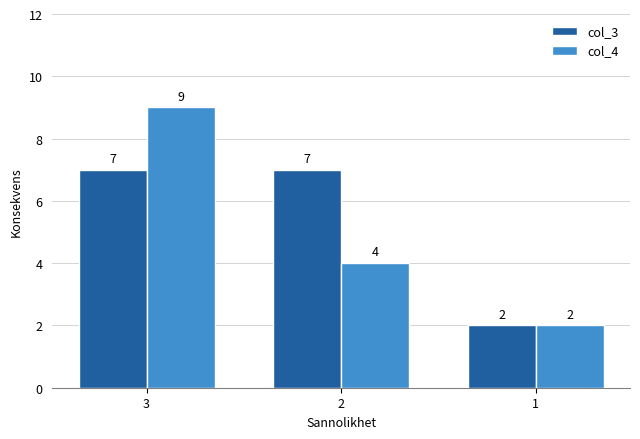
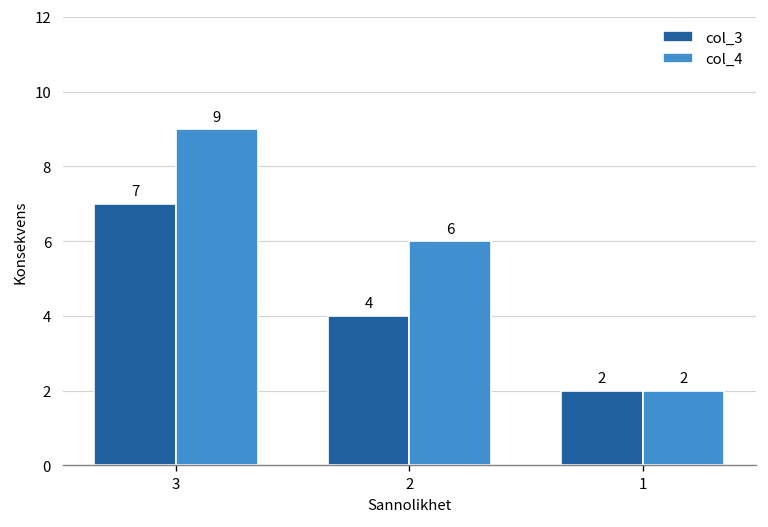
col_3, 2: 7 -> 4
col_4, 2: 4 -> 6
